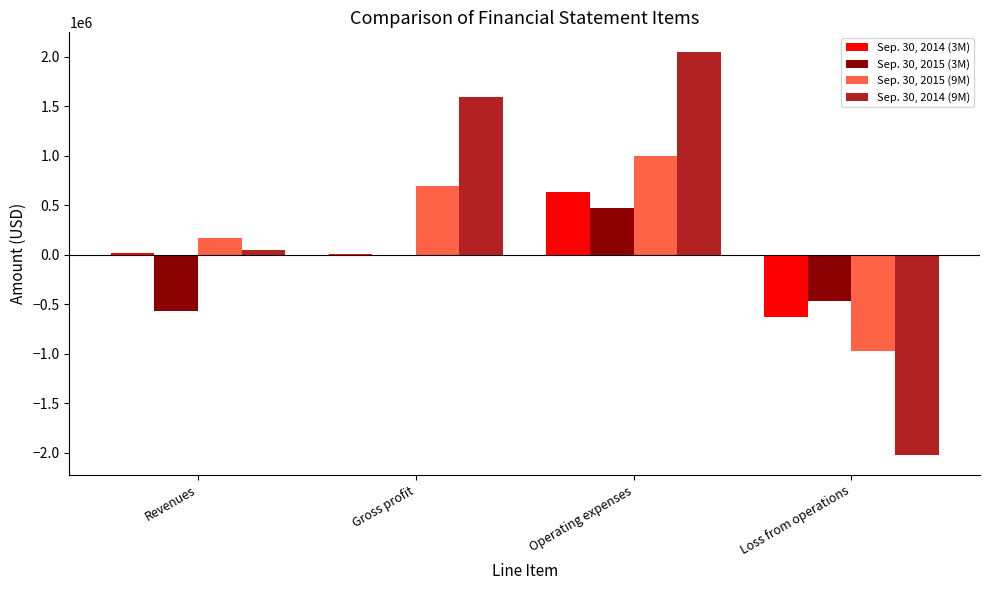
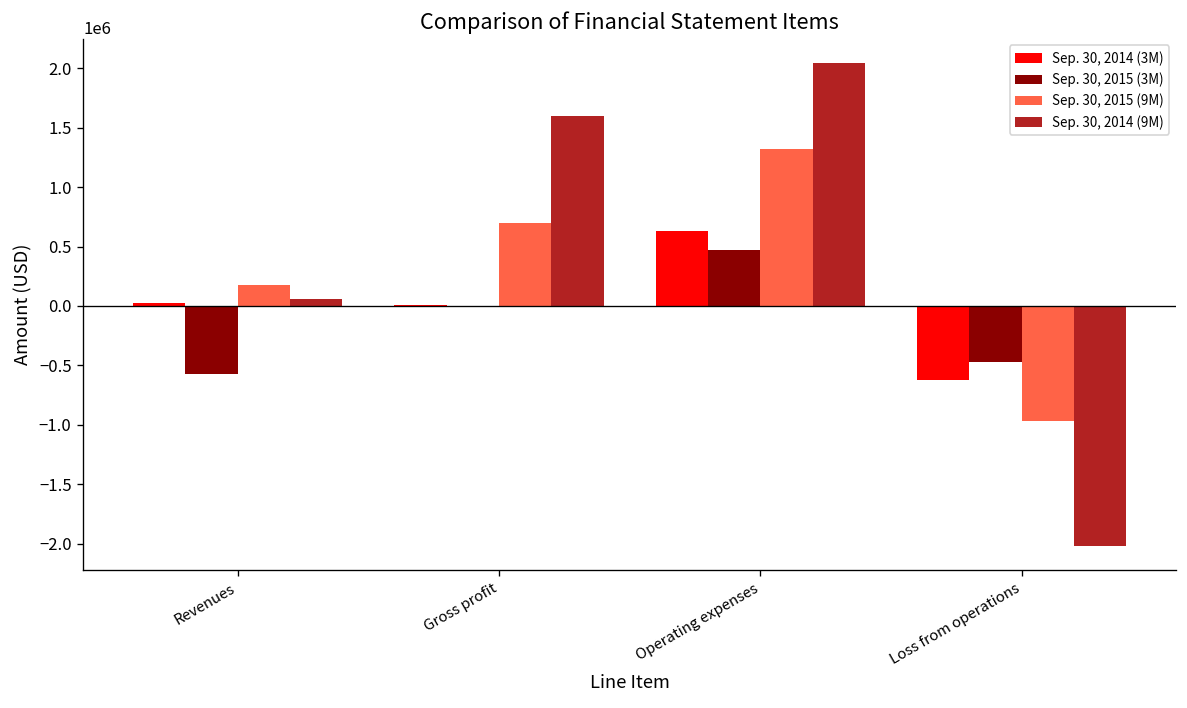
Sep. 30, 2015 (9M), Operating expenses: 1000000 -> 1300000
